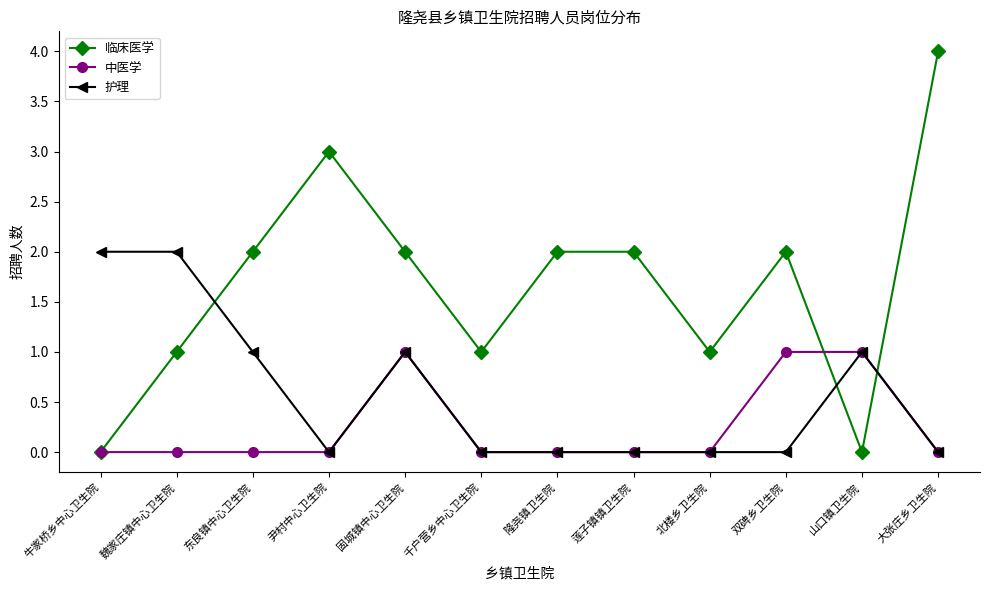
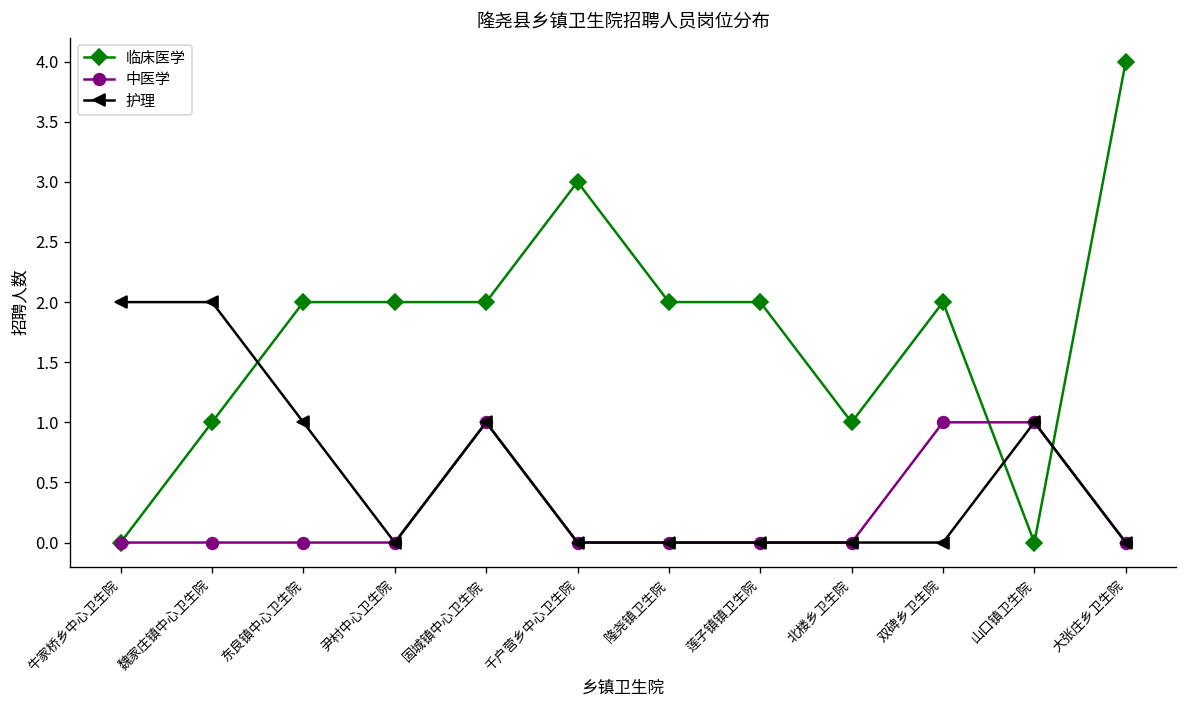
临床医学, 尹村中心卫生院: 3 -> 2
临床医学, 千户营乡中心卫生院: 1 -> 3
